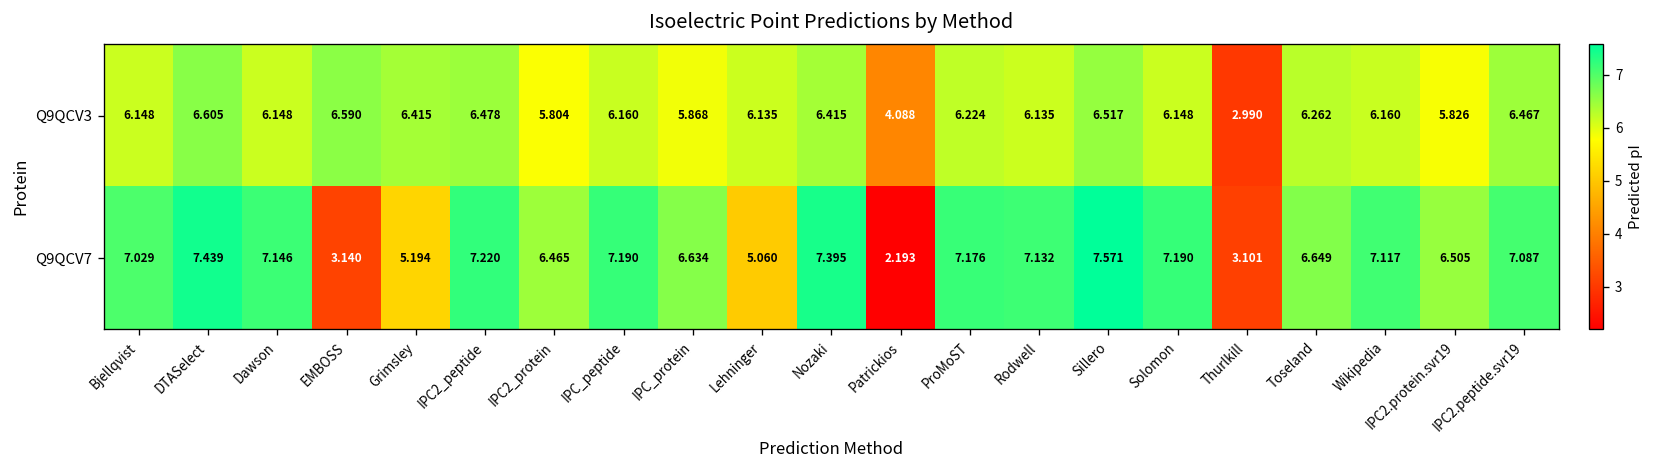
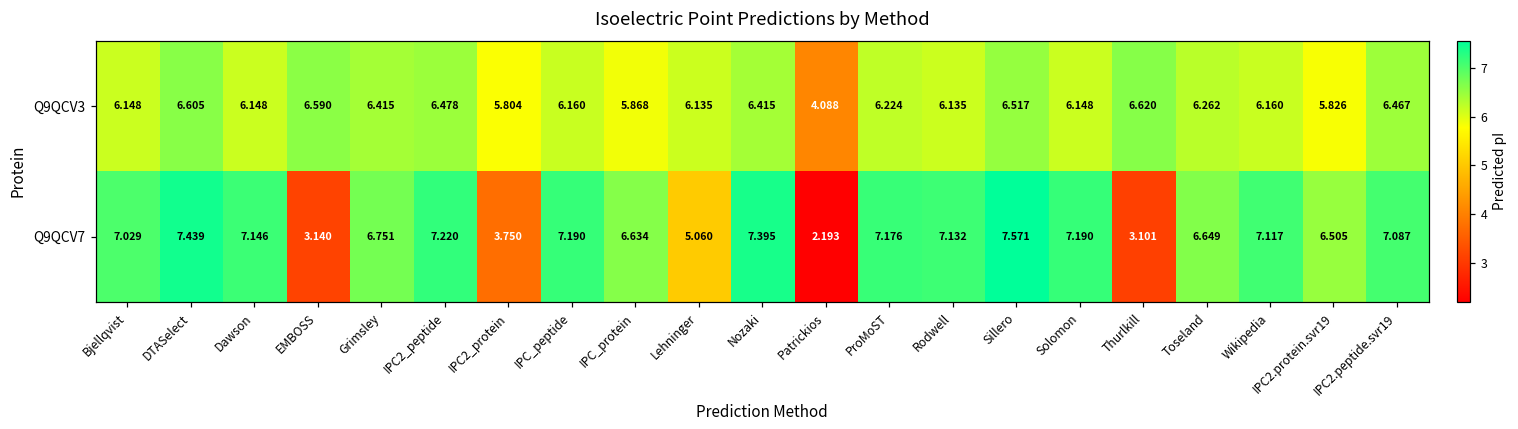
Q9QCV3, Thurlkill: 2.990 -> 6.620
Q9QCV7, Grimsley: 5.194 -> 6.751
Q9QCV7, IPC2_protein: 6.465 -> 3.750
